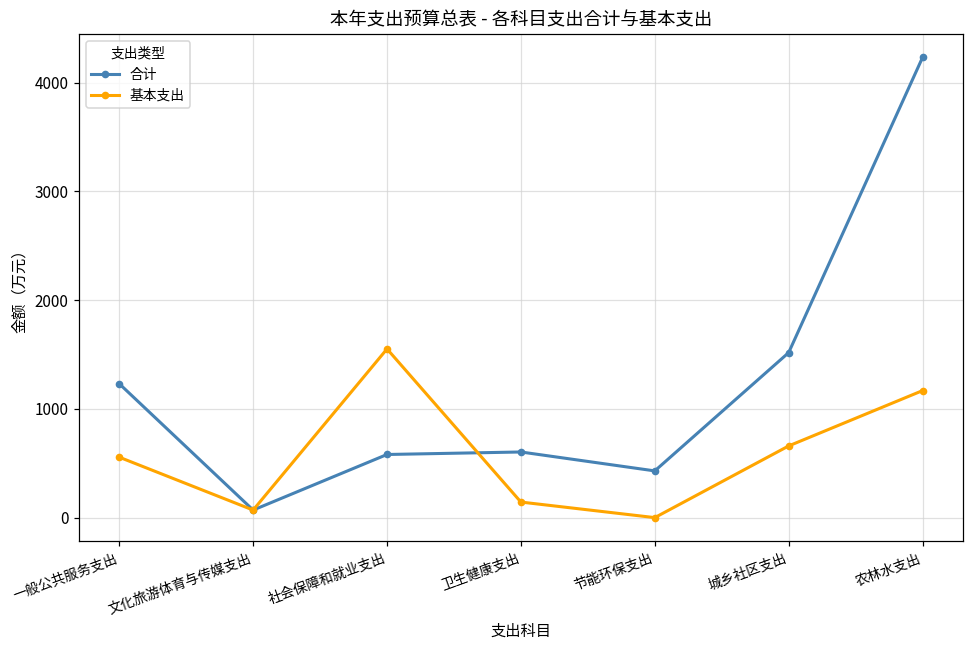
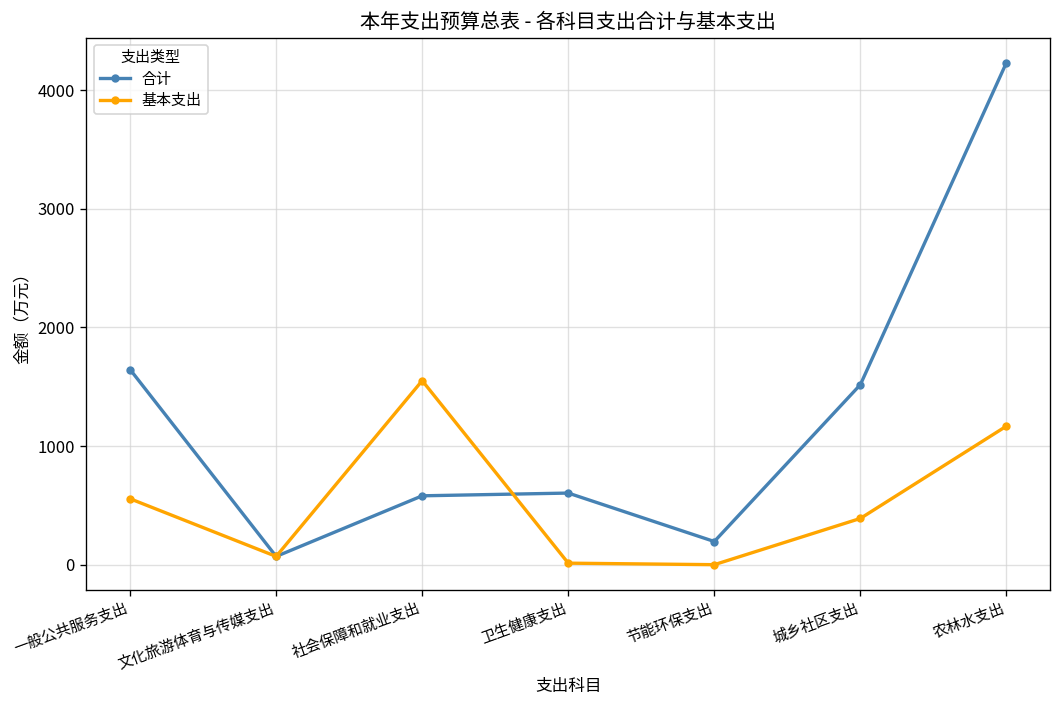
合计, 一般公共服务支出: 1200 -> 1600
基本支出, 卫生健康支出: 100 -> 0
合计, 节能环保支出: 400 -> 200
基本支出, 城乡社区支出: 700 -> 400
